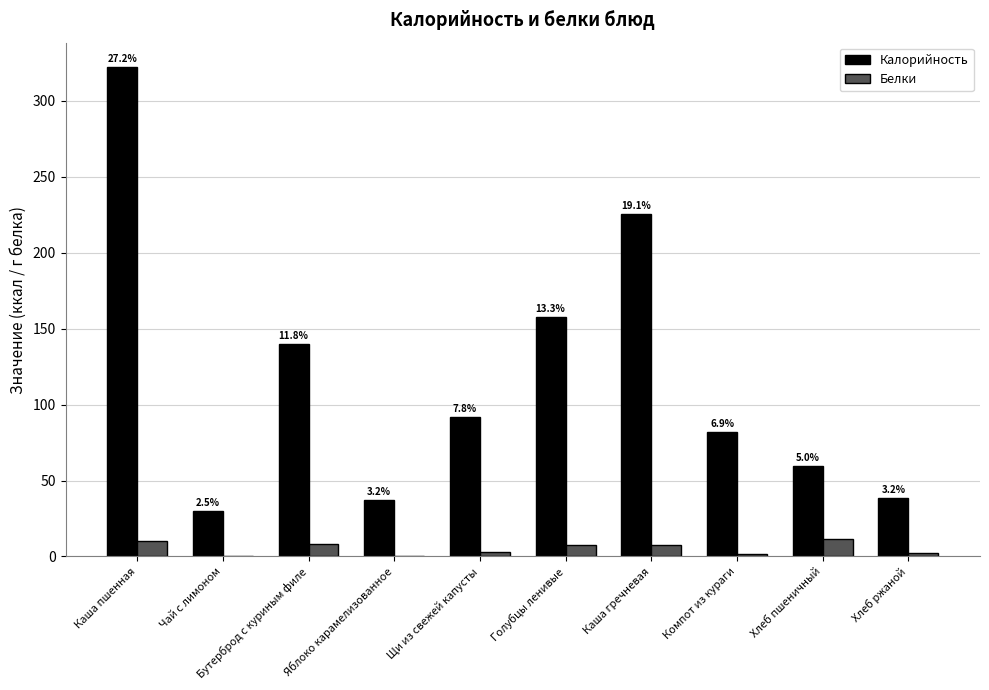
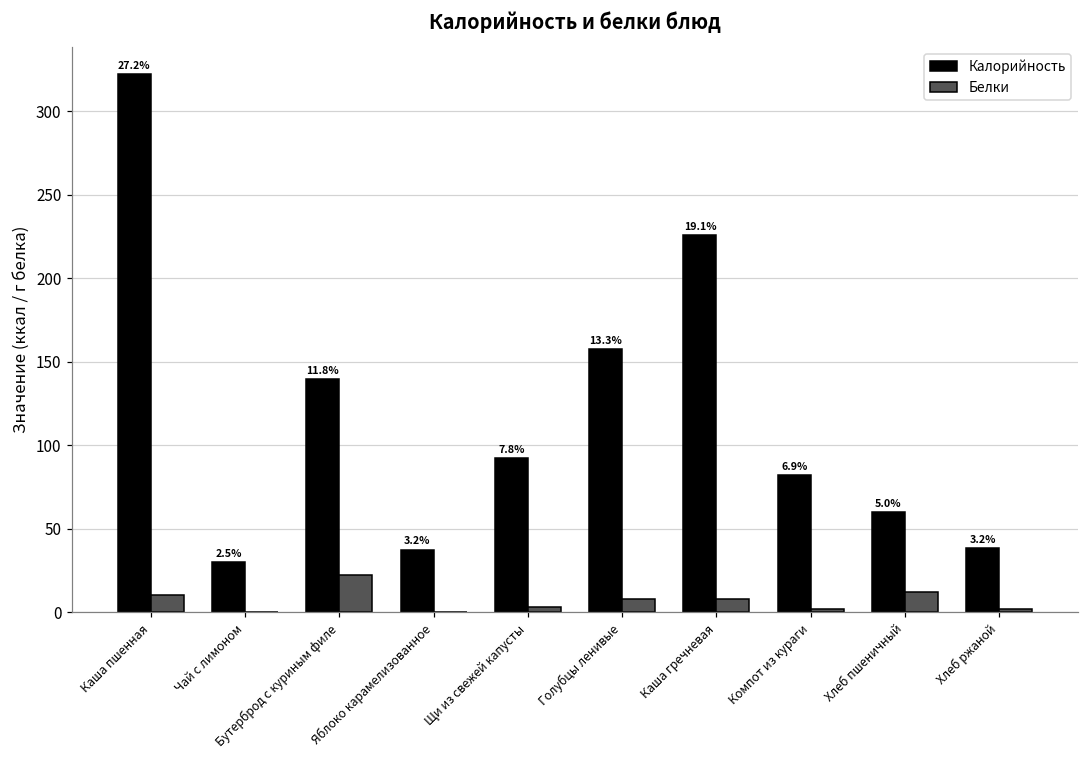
Белки, Бутерброд с куриным филе: 8 -> 22
